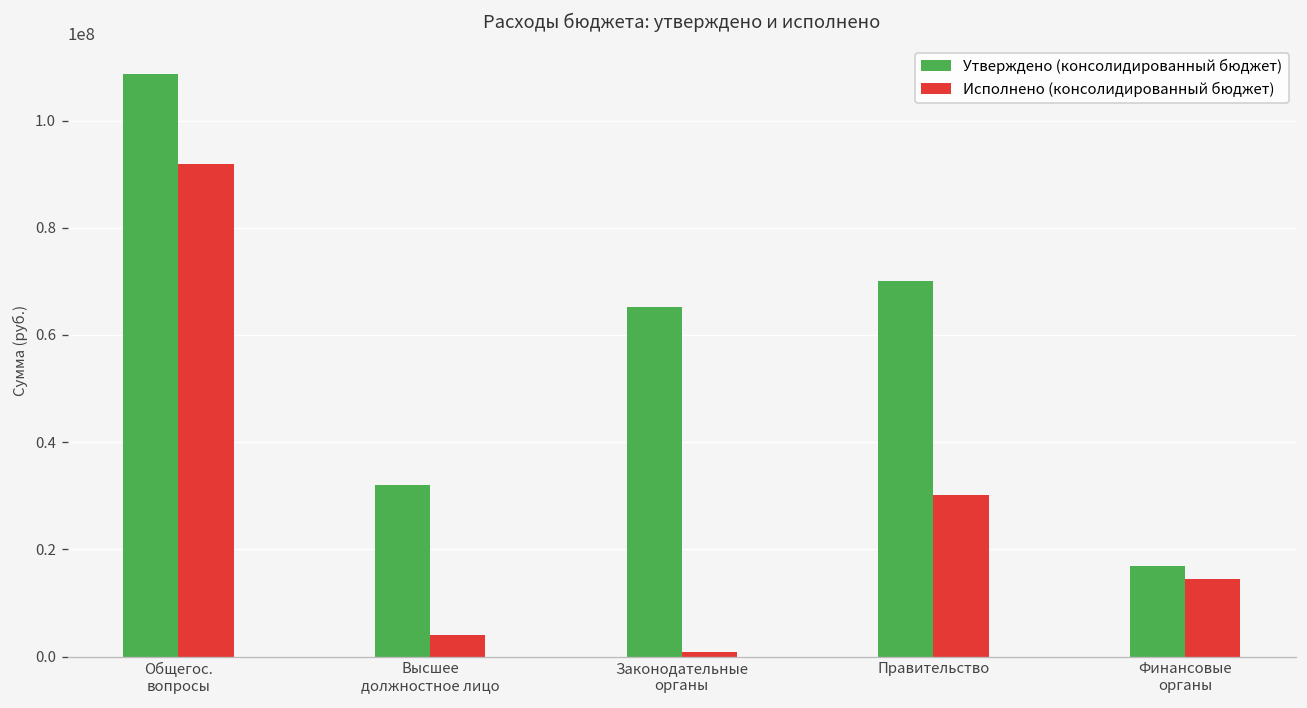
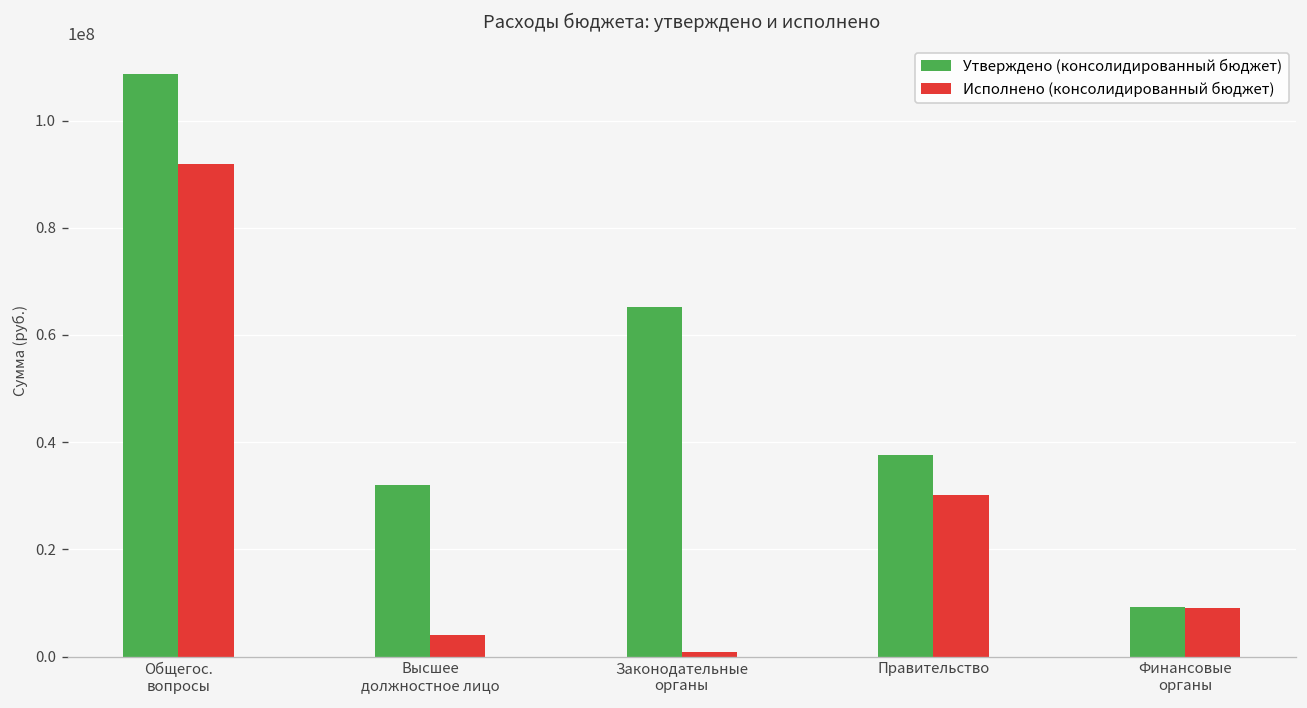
Утверждено (консолидированный бюджет), Правительство: 70000000 -> 38000000
Утверждено (консолидированный бюджет), Финансовые органы: 17000000 -> 9000000
Исполнено (консолидированный бюджет), Финансовые органы: 14000000 -> 9000000
